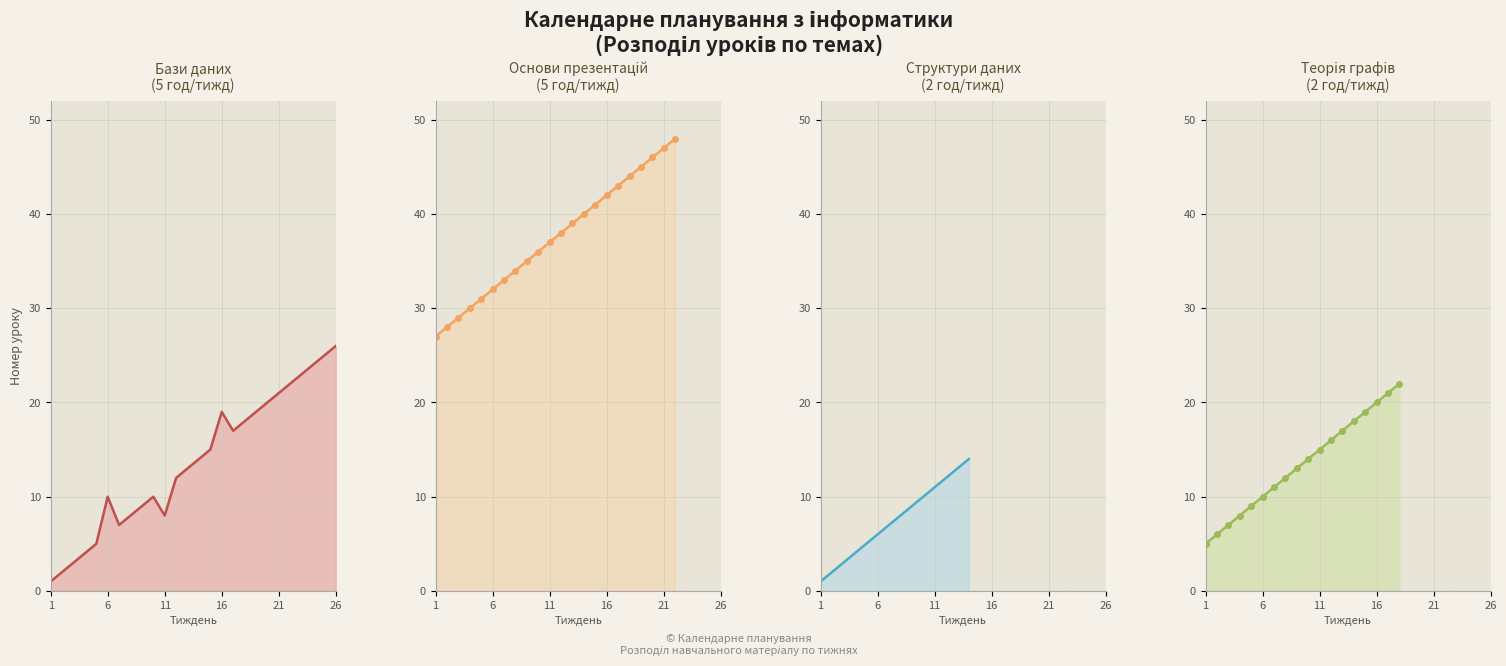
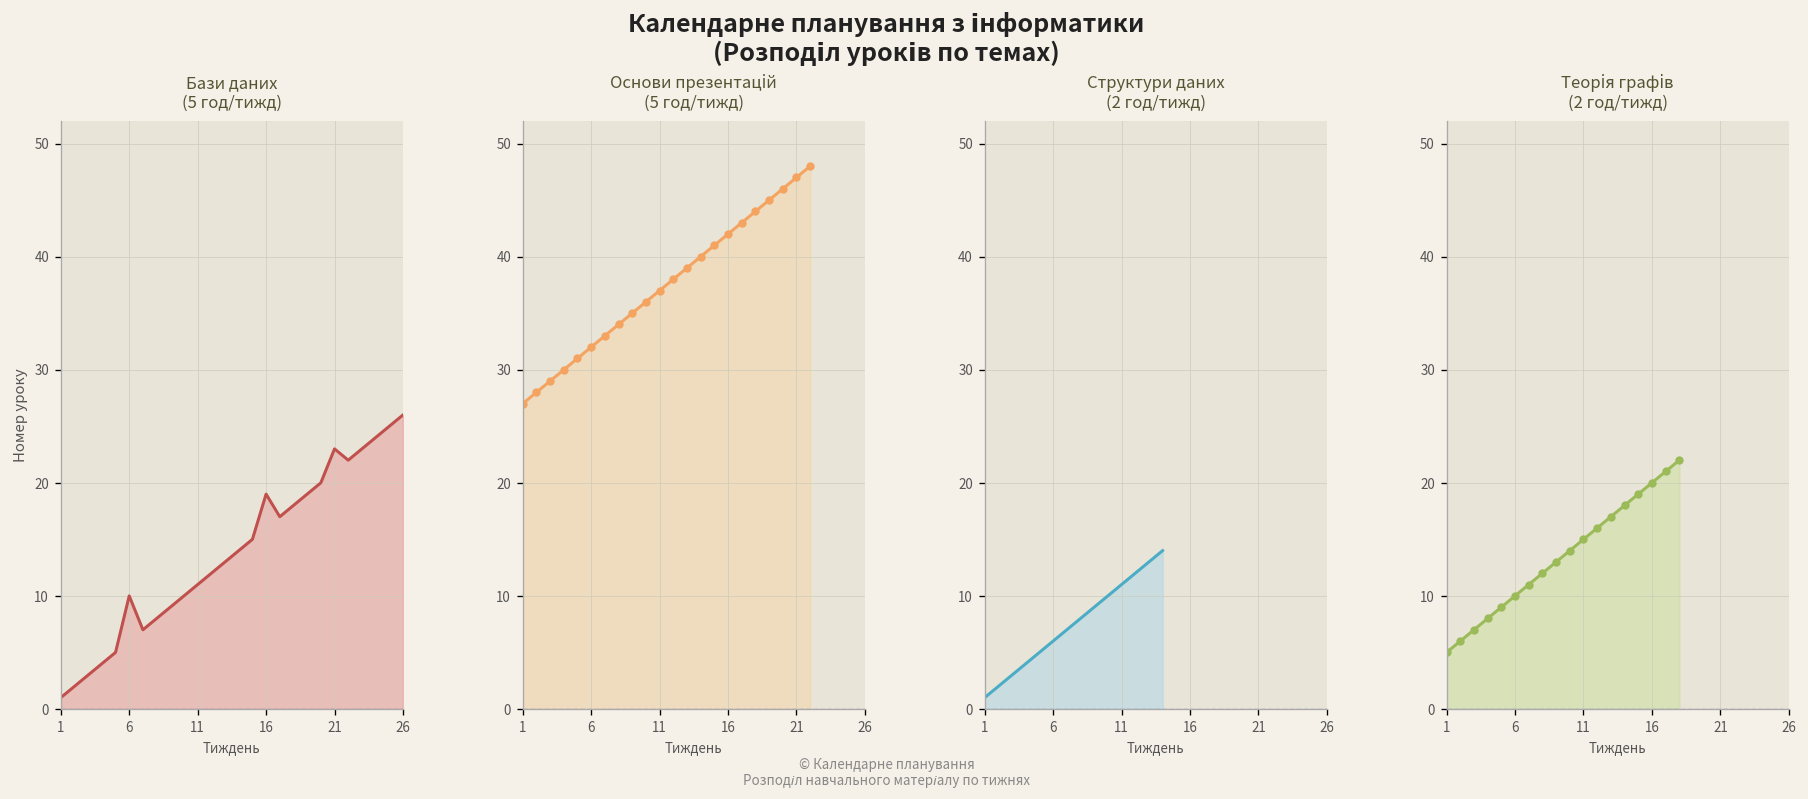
Бази даних (5 год/тижд), 11: 8 -> 11
Бази даних (5 год/тижд), 21: 21 -> 23
